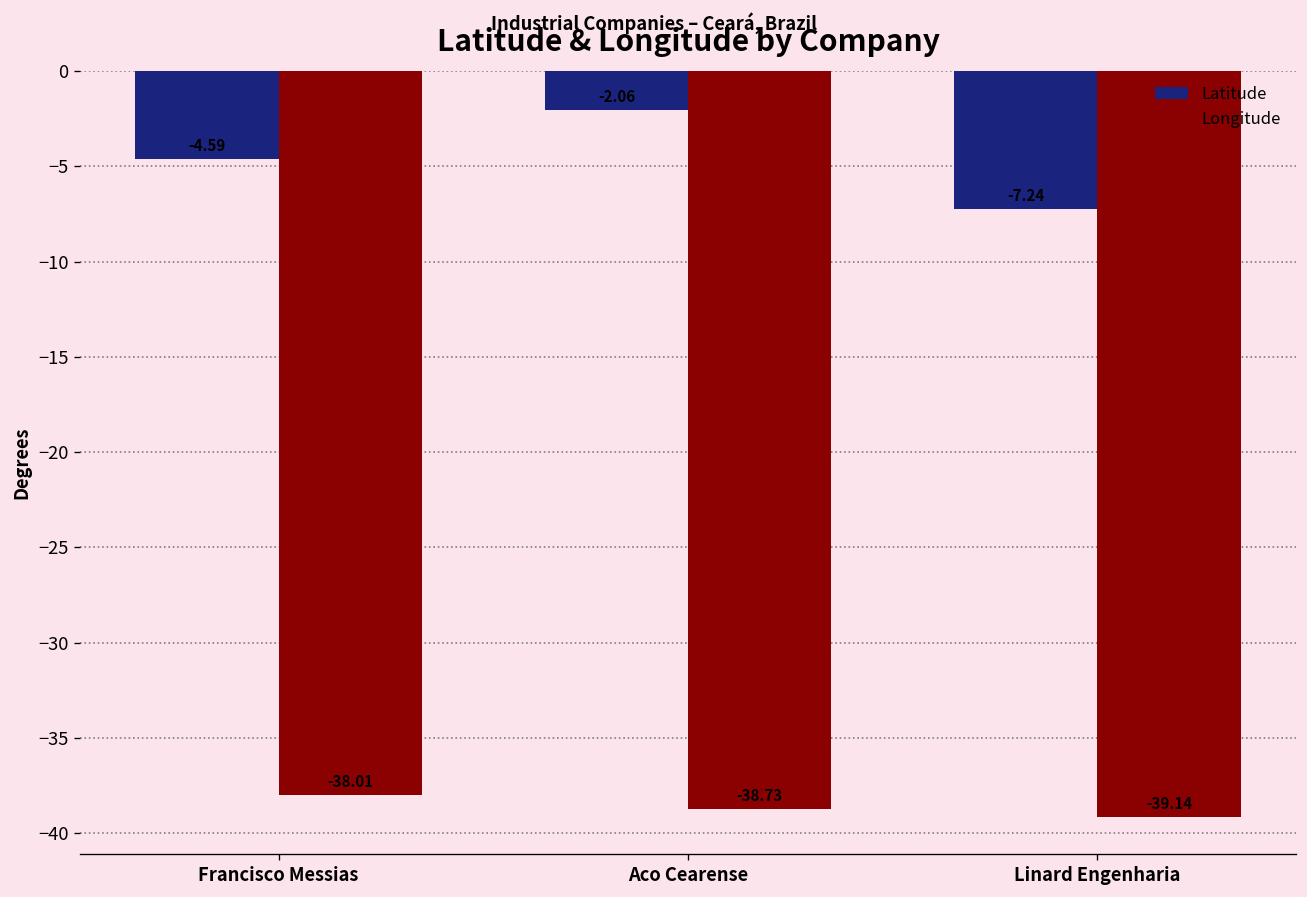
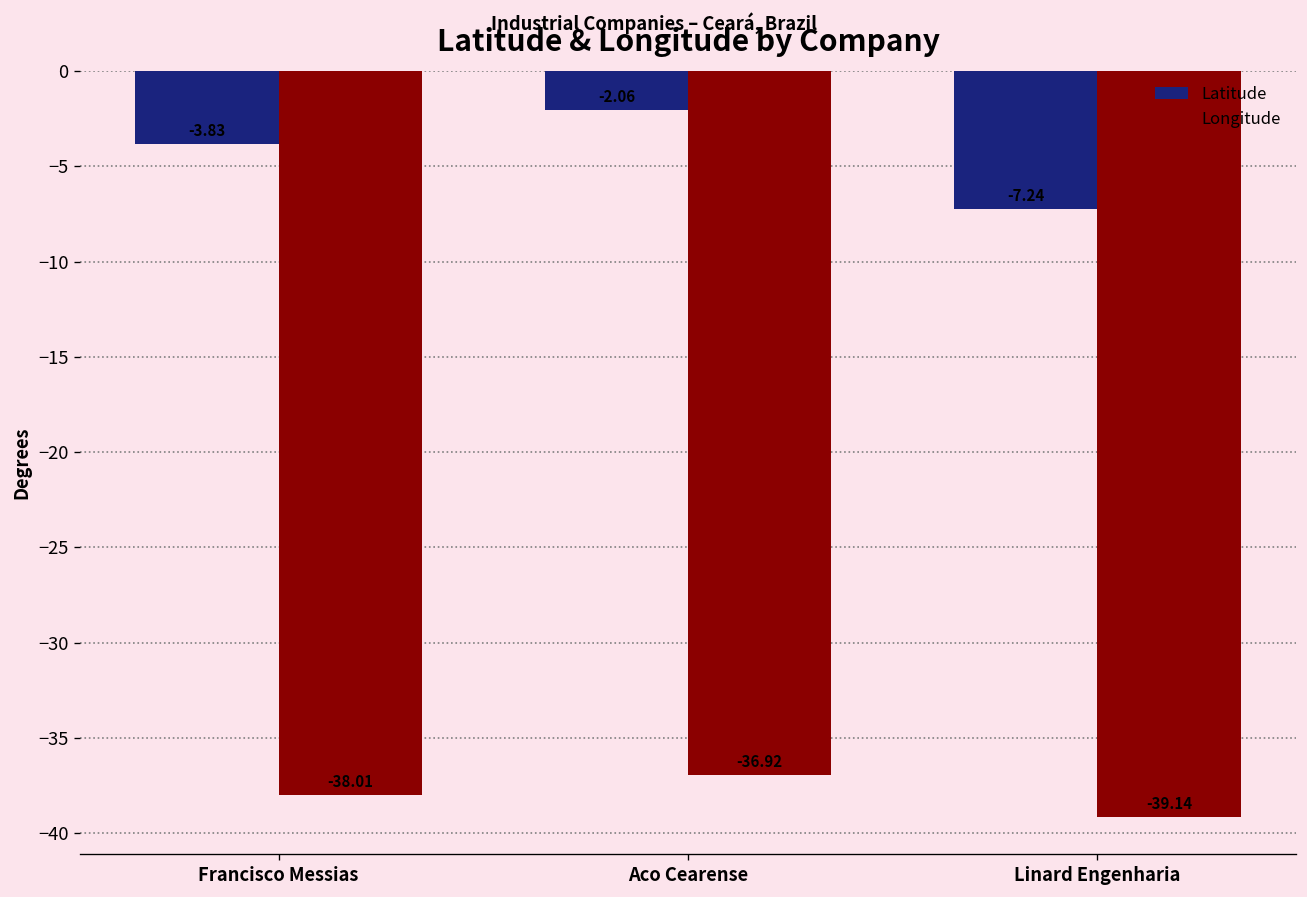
Latitude, Francisco Messias: -4.59 -> -3.83
Longitude, Aco Cearense: -38.73 -> -36.92
